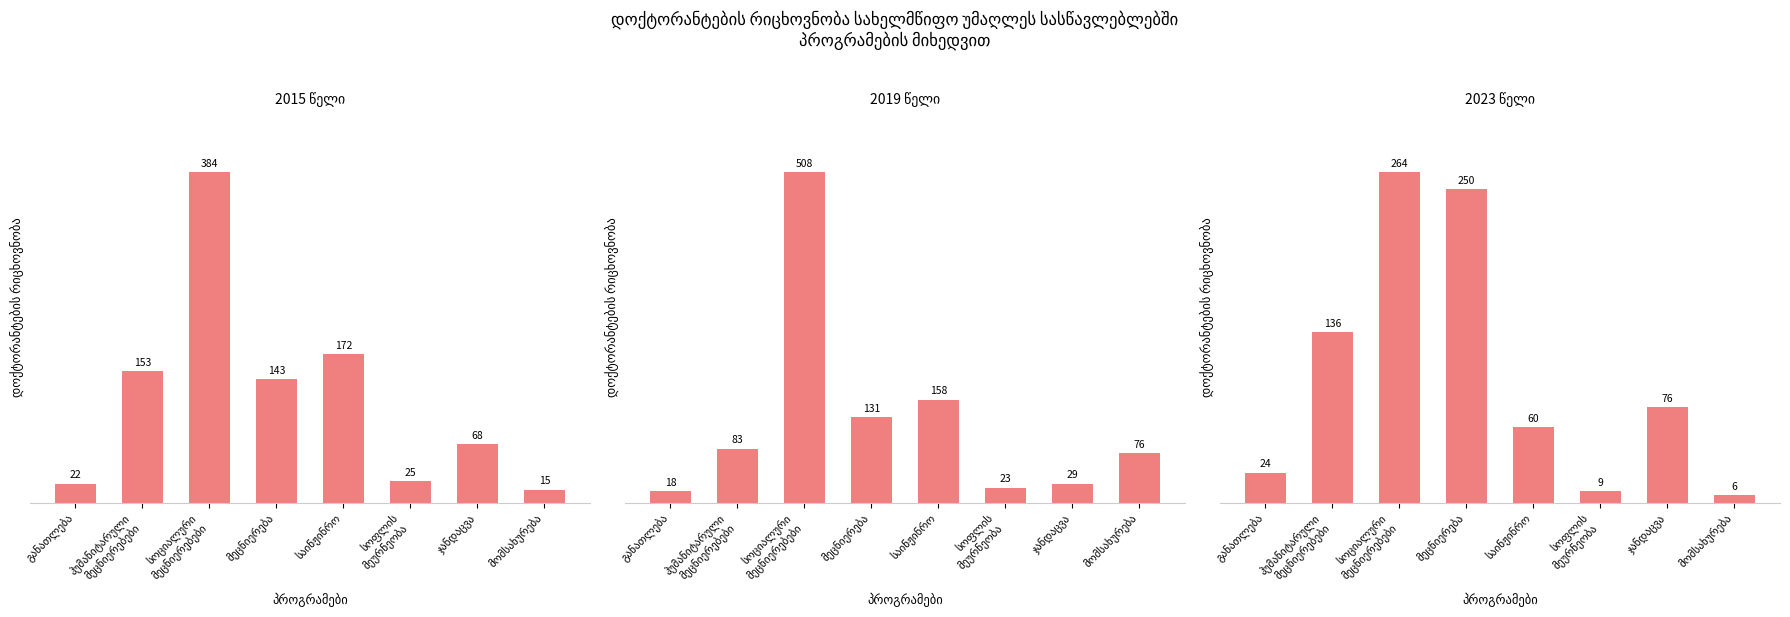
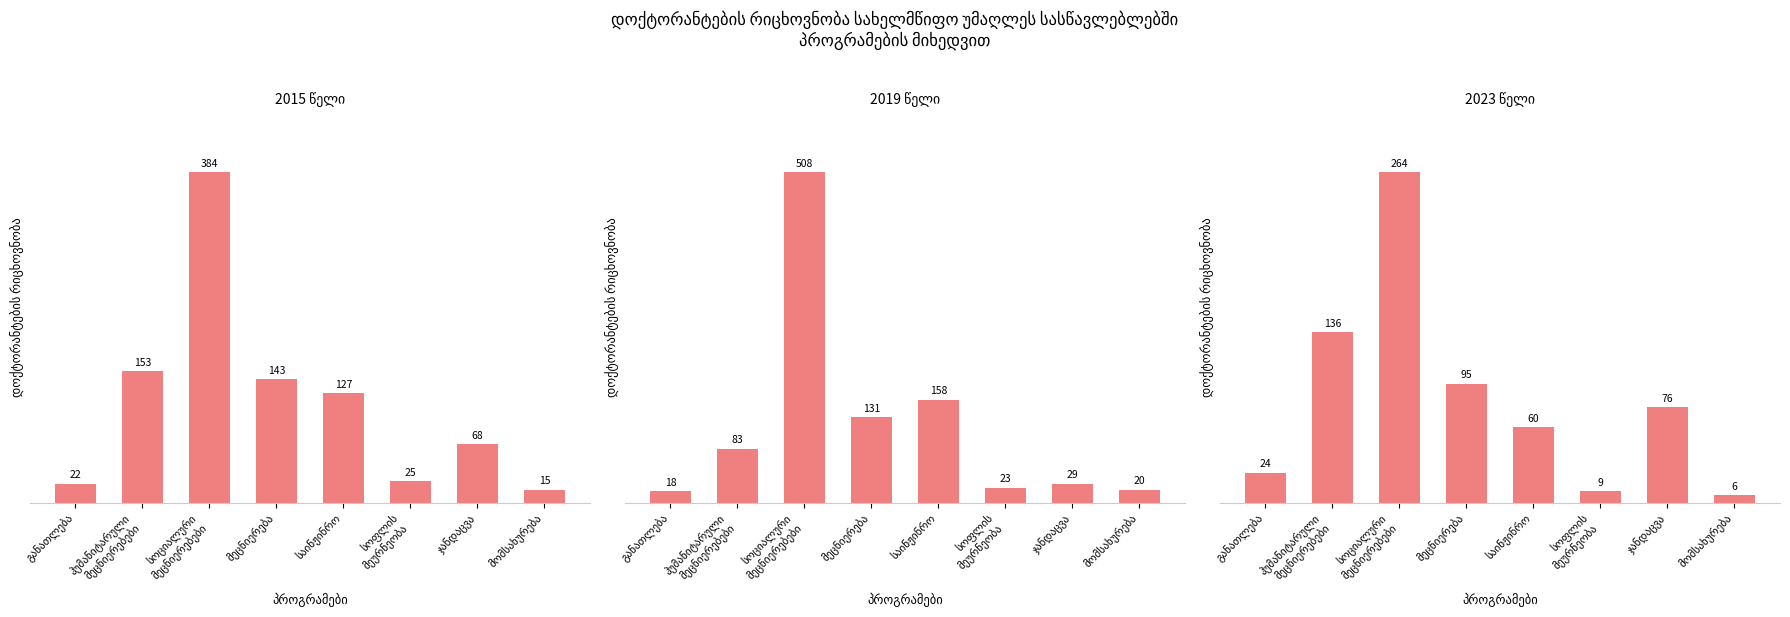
2015 წელი, საინჟინრო: 172 -> 127
2019 წელი, მომსახურება: 76 -> 20
2023 წელი, მეცნიერება: 250 -> 95
